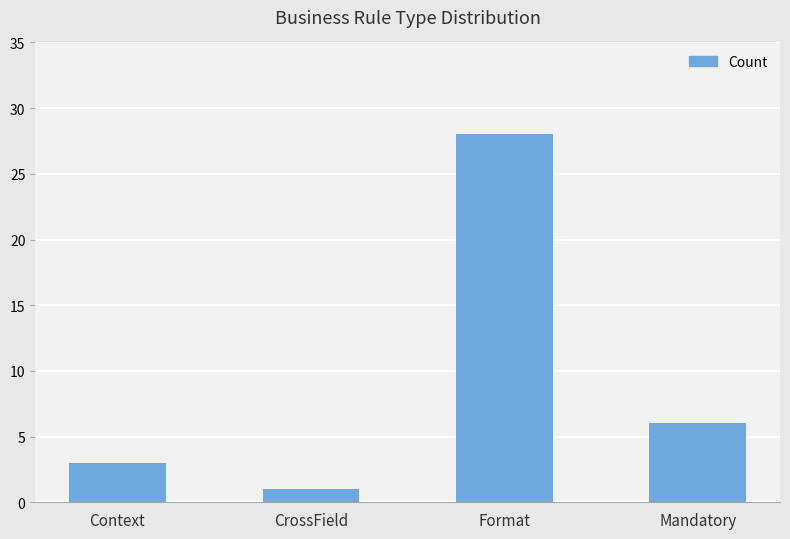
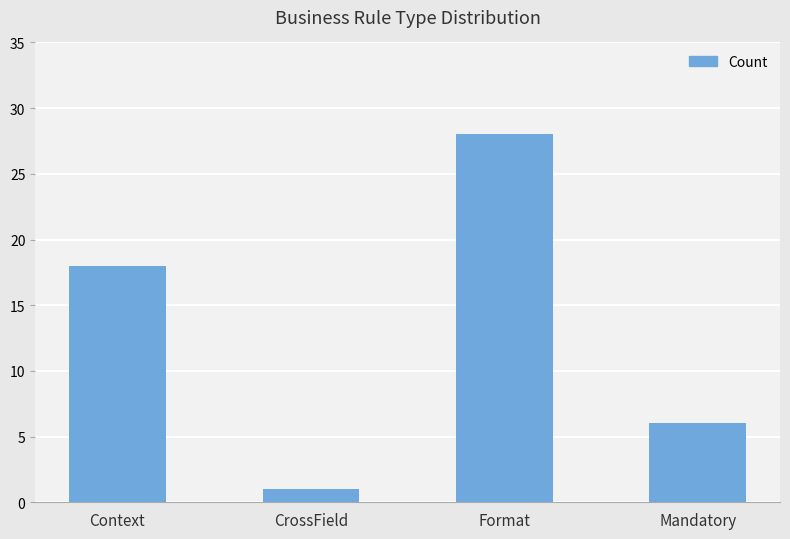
Context: 3 -> 18
